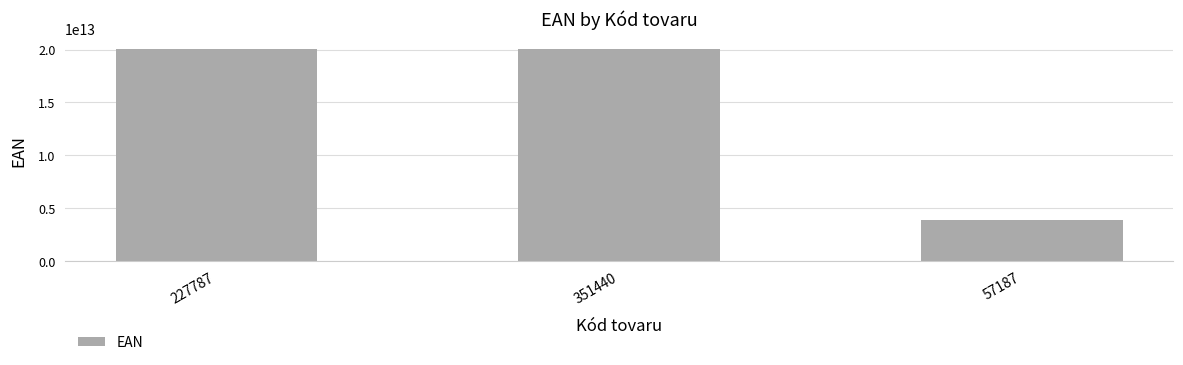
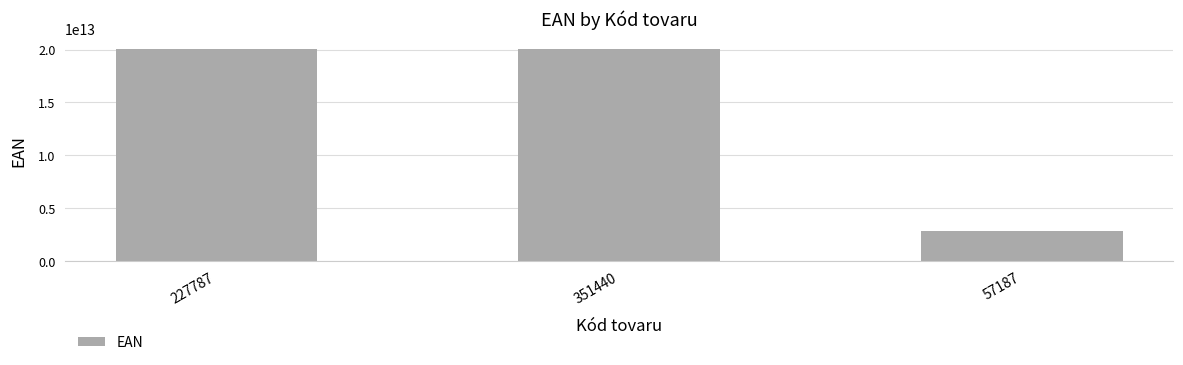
57187: 3900000000000 -> 2900000000000
